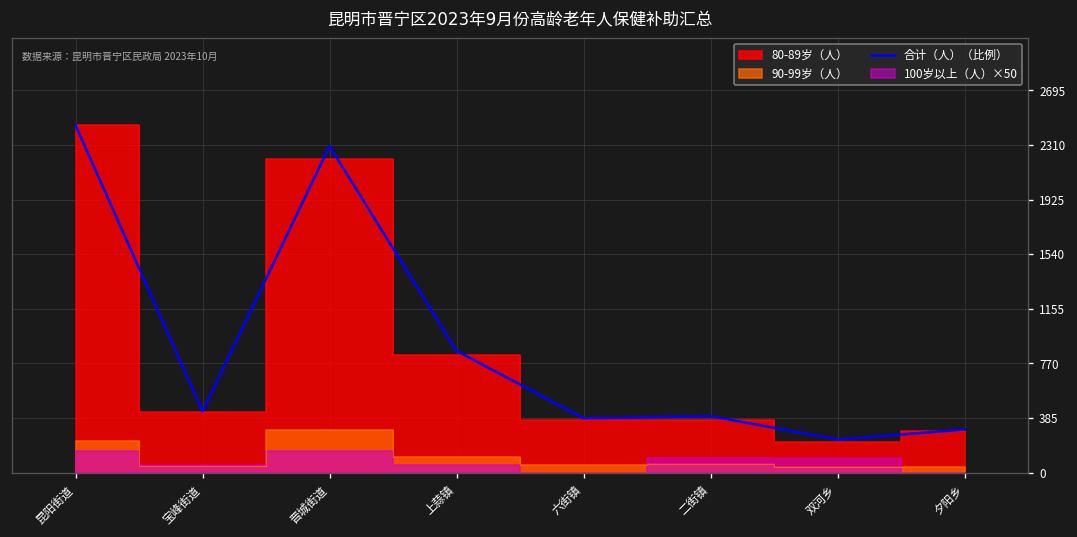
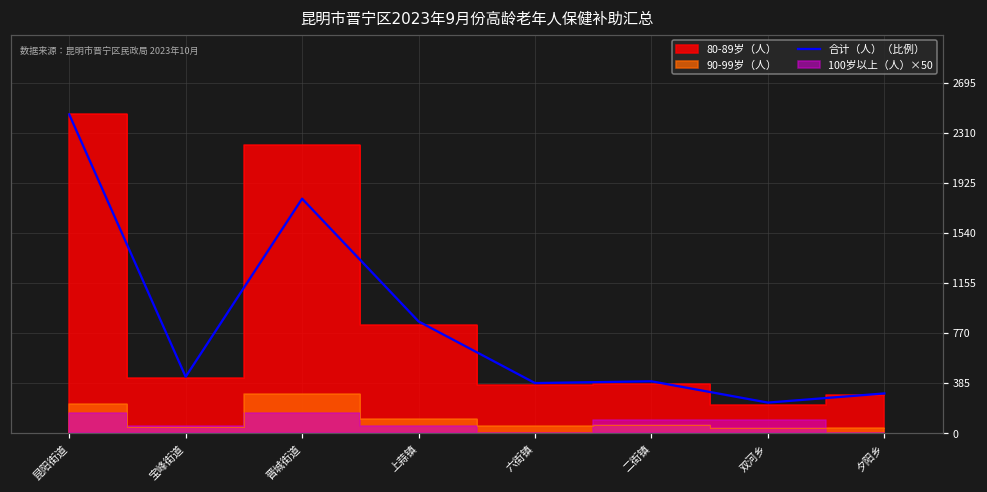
合计（人）（比例）, 晋城街道: 2300 -> 1800
